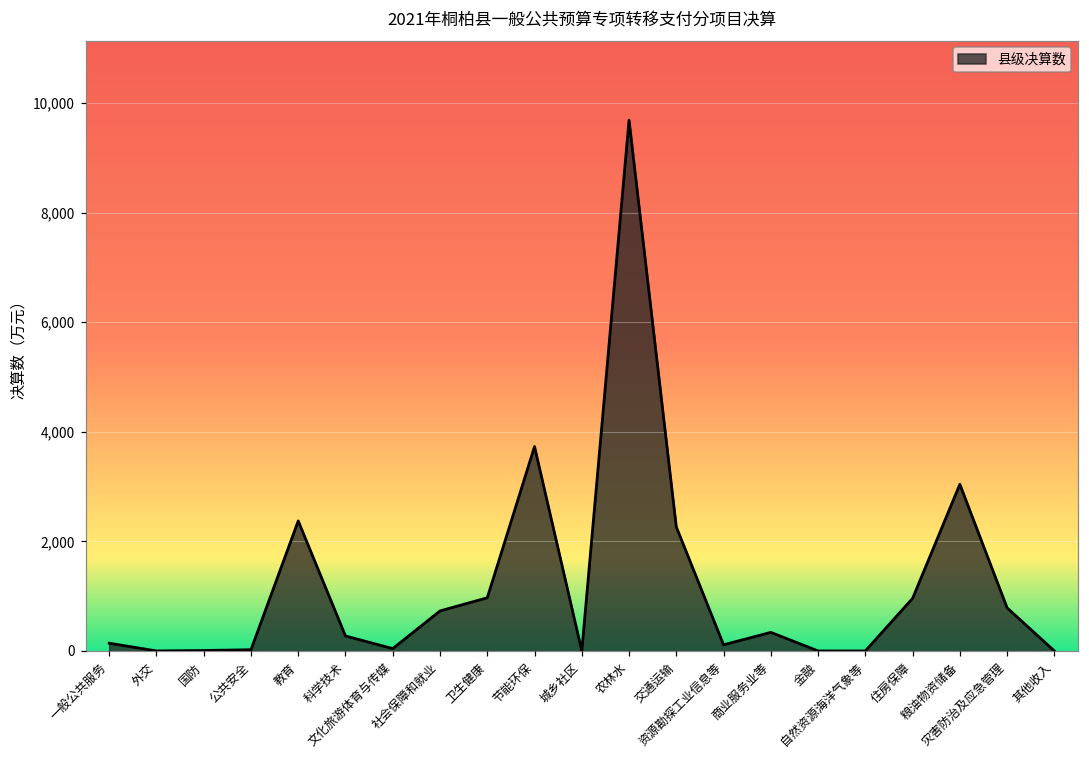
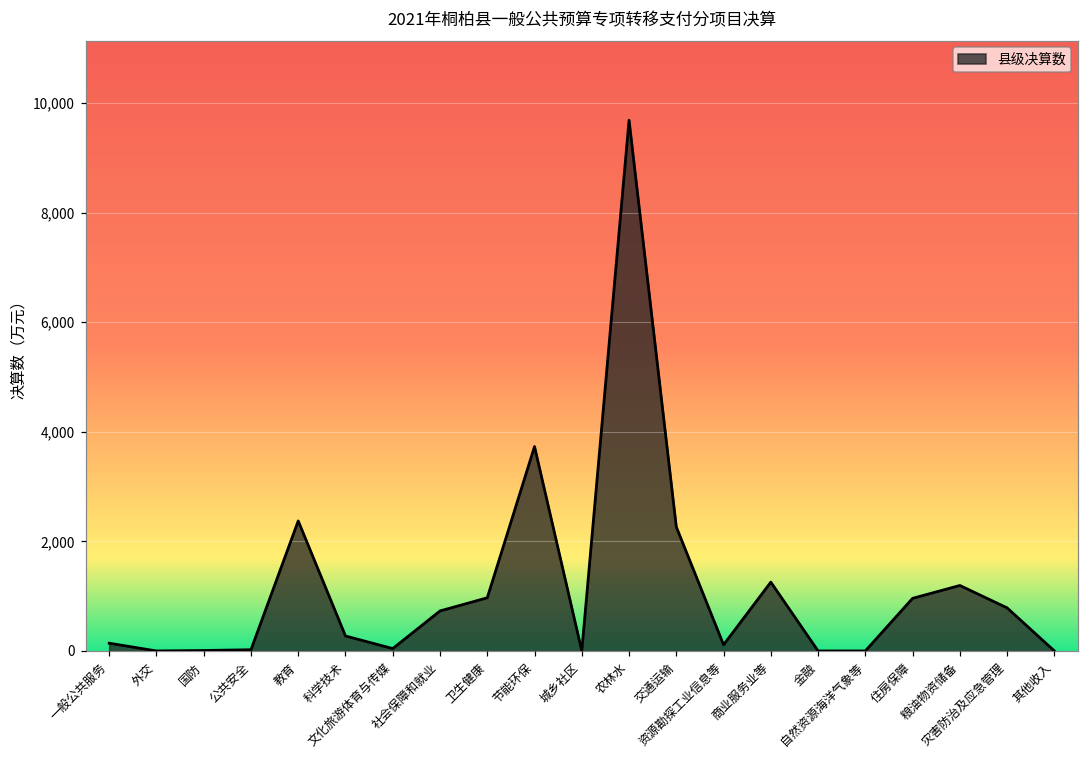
商业服务业等: 300 -> 1,300
粮油物资储备: 3,000 -> 1,200
